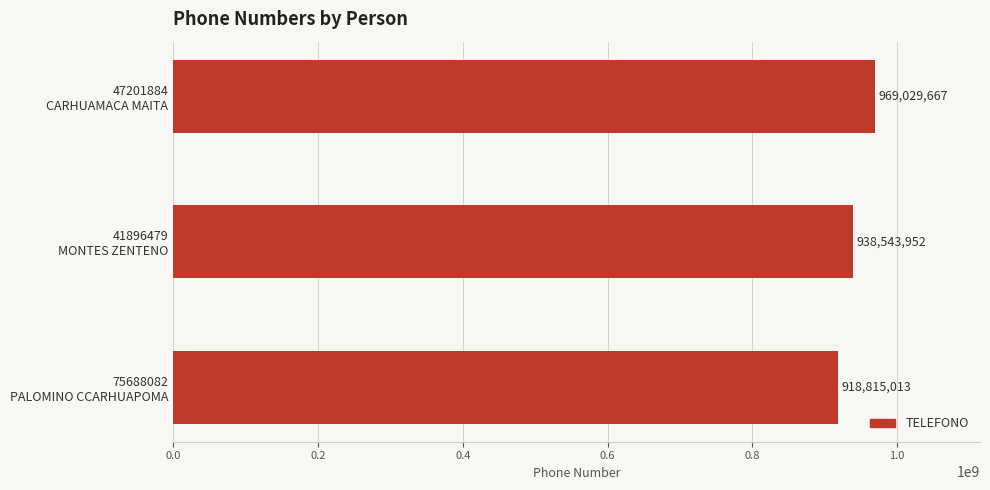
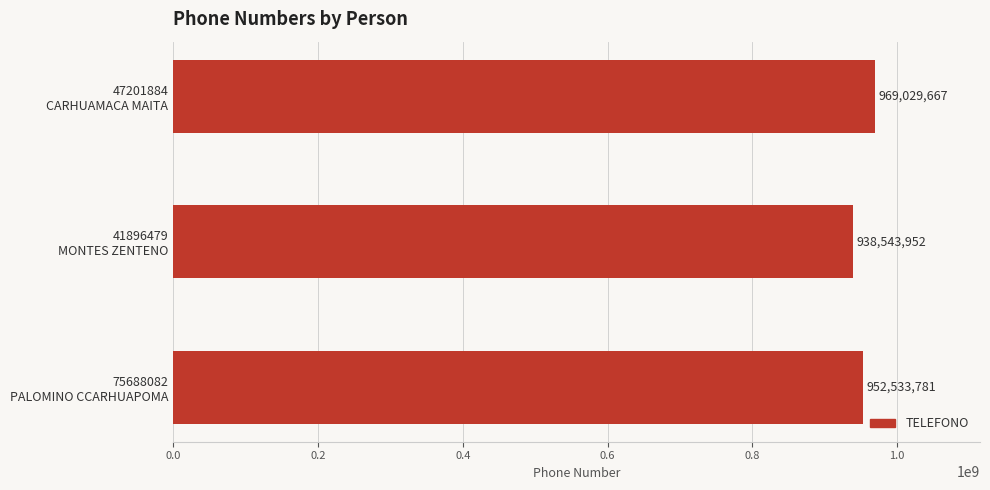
75688082 PALOMINO CCARHUAPOMA: 918,815,013 -> 952,533,781
